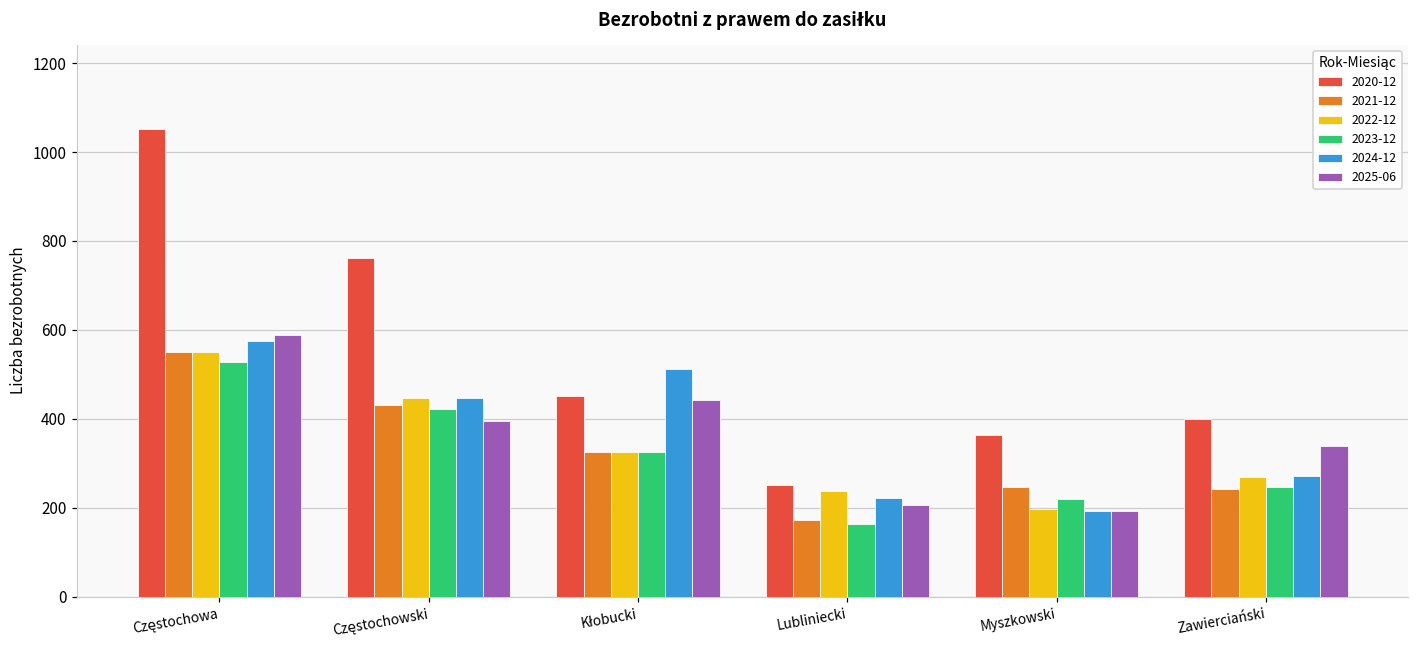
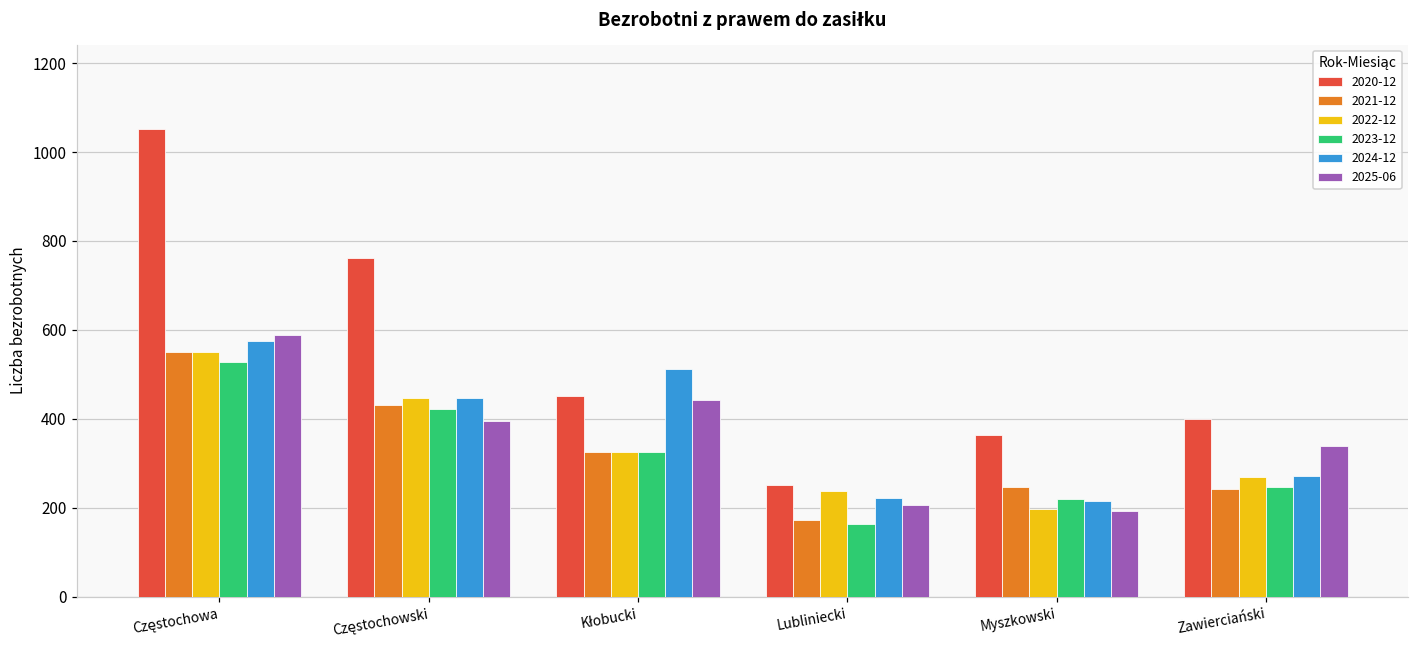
2024-12, Myszkowski: 190 -> 210
